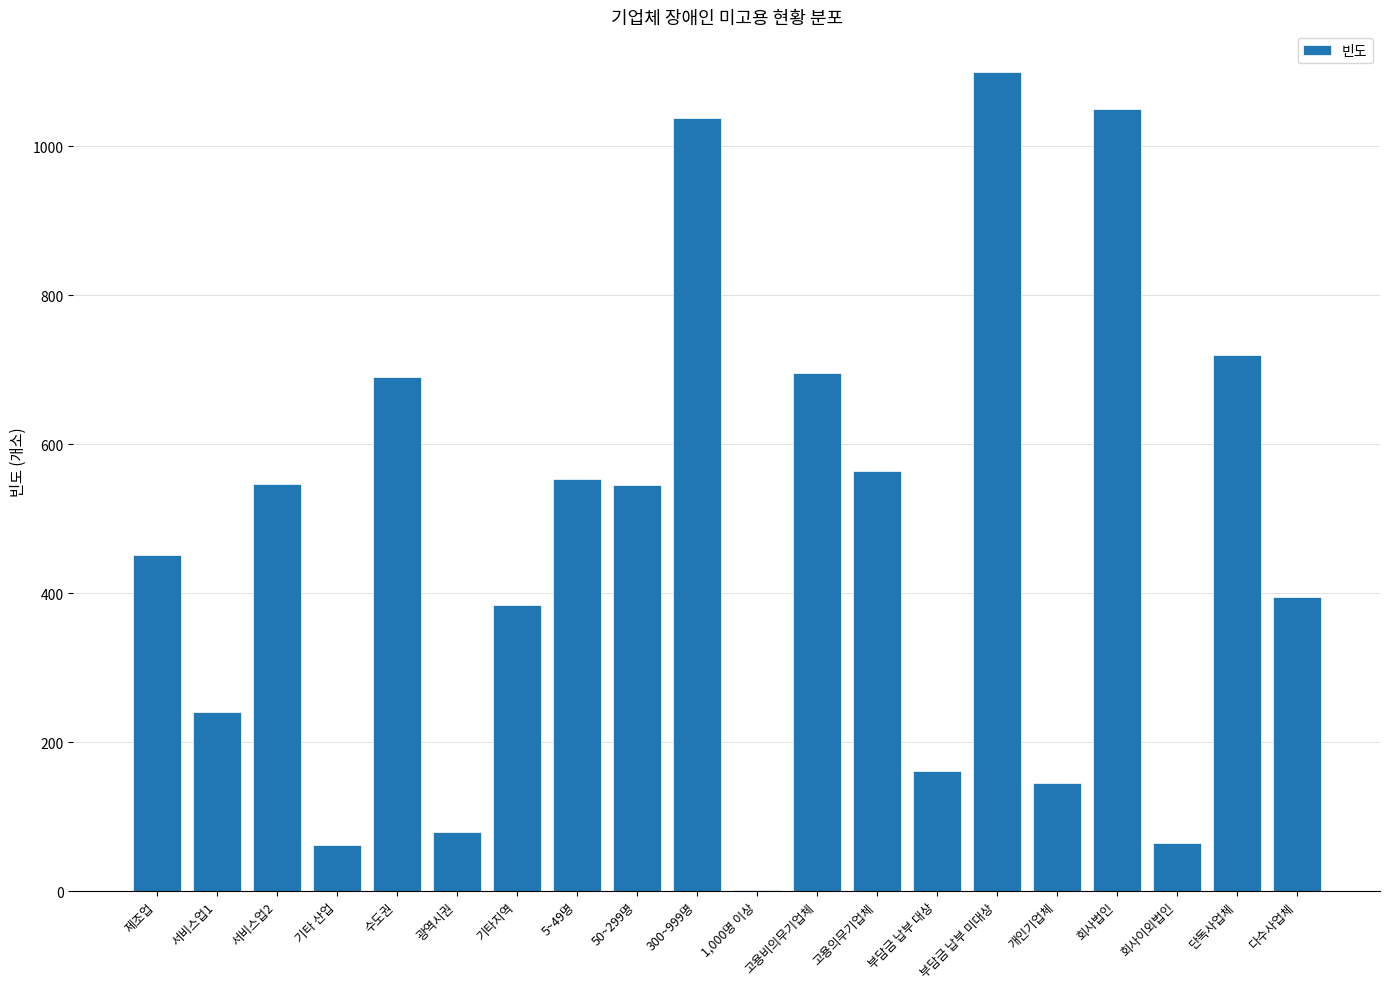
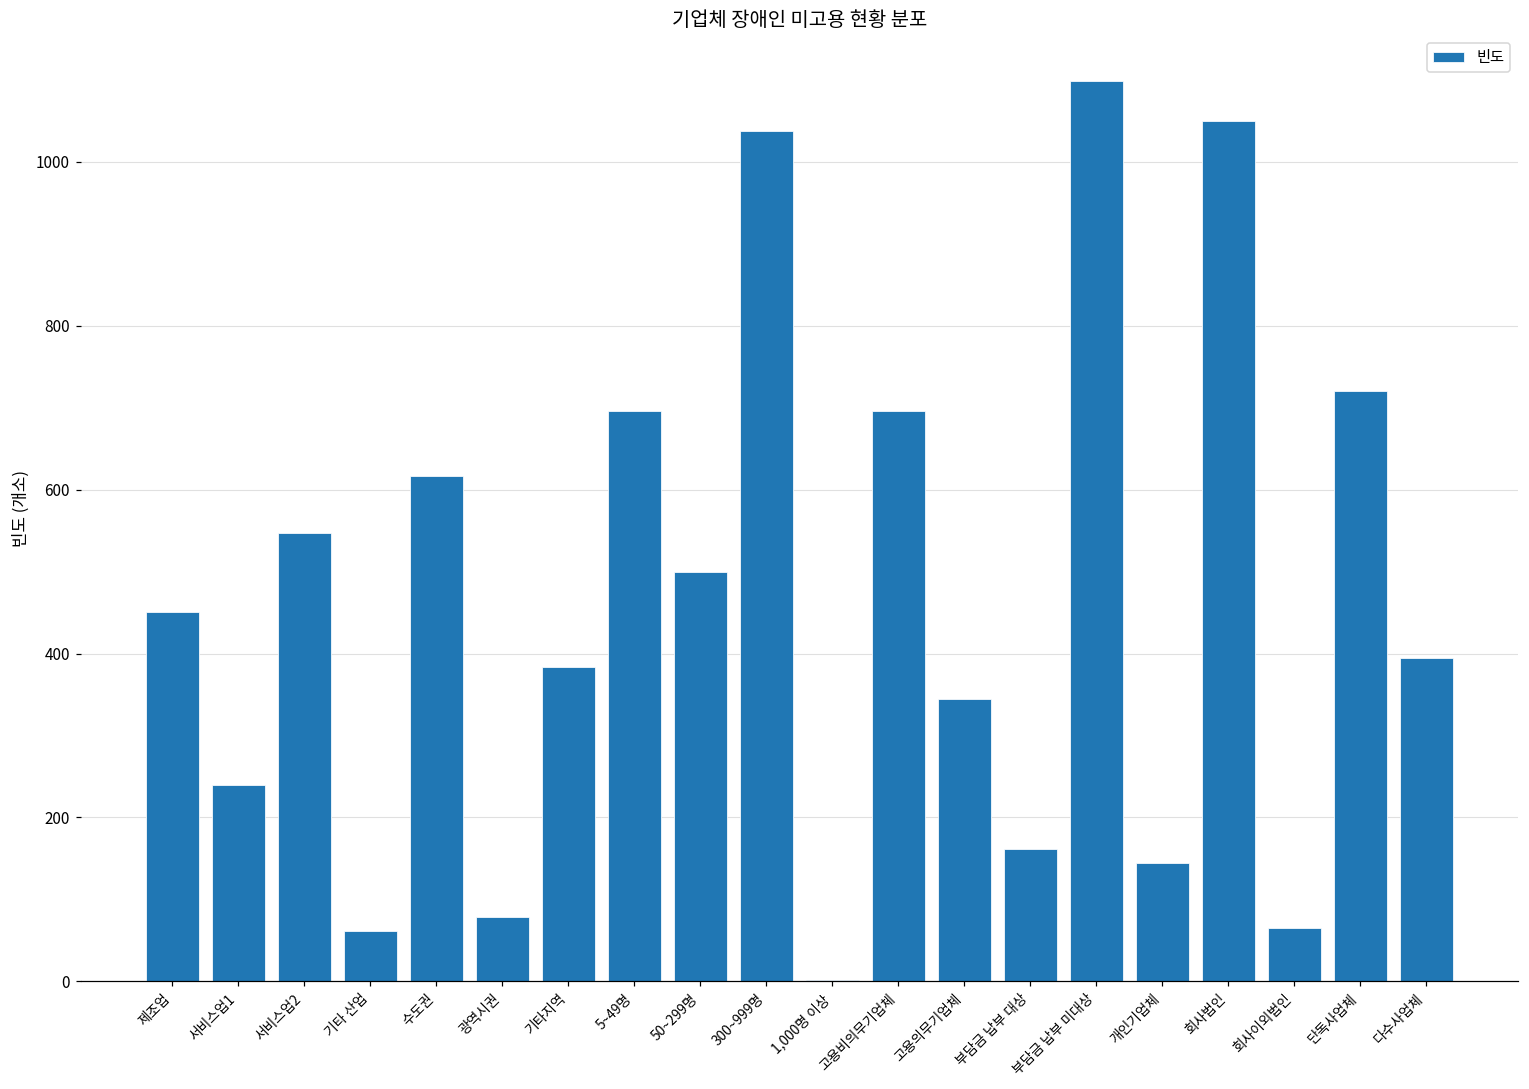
수도권: 690 -> 620
5~49명: 550 -> 700
50~299명: 550 -> 500
고용의무기업체: 560 -> 350
